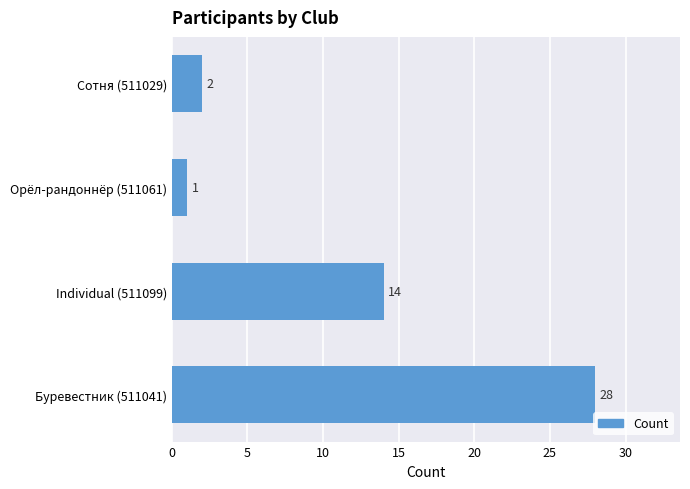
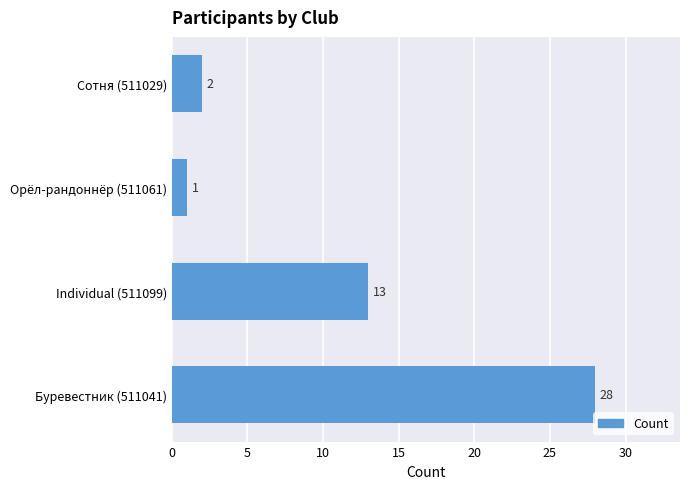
Individual (511099): 14 -> 13
